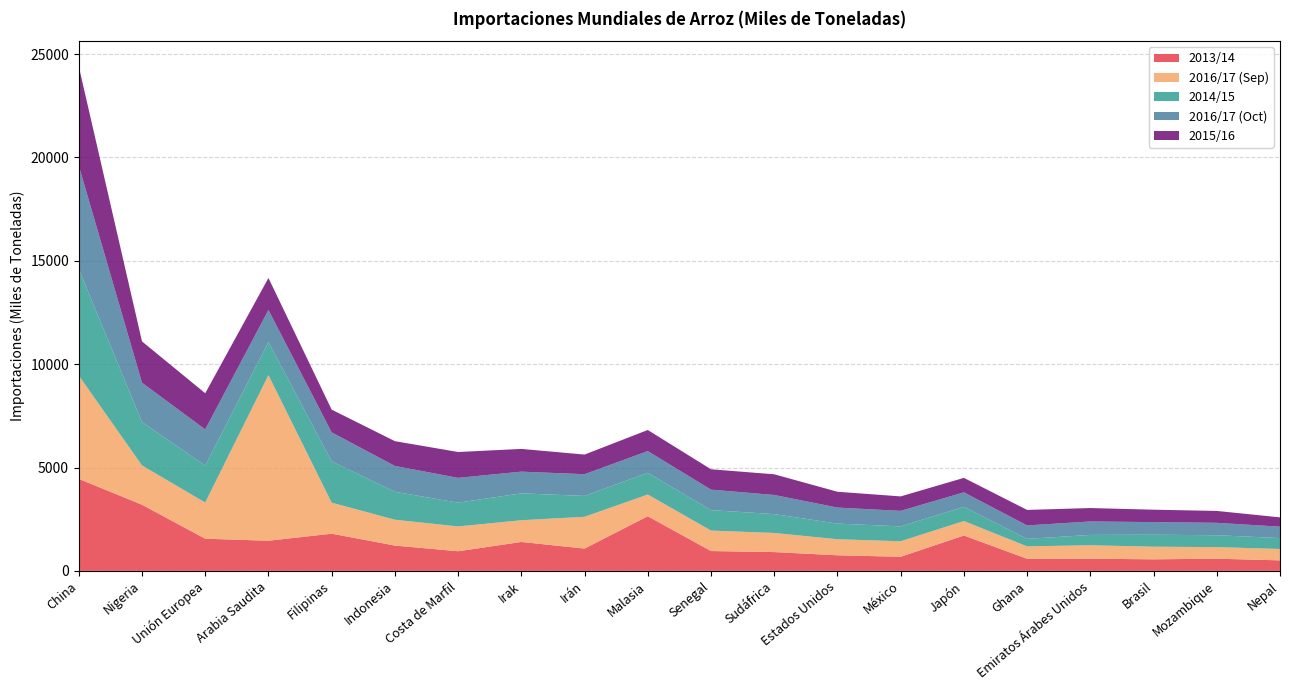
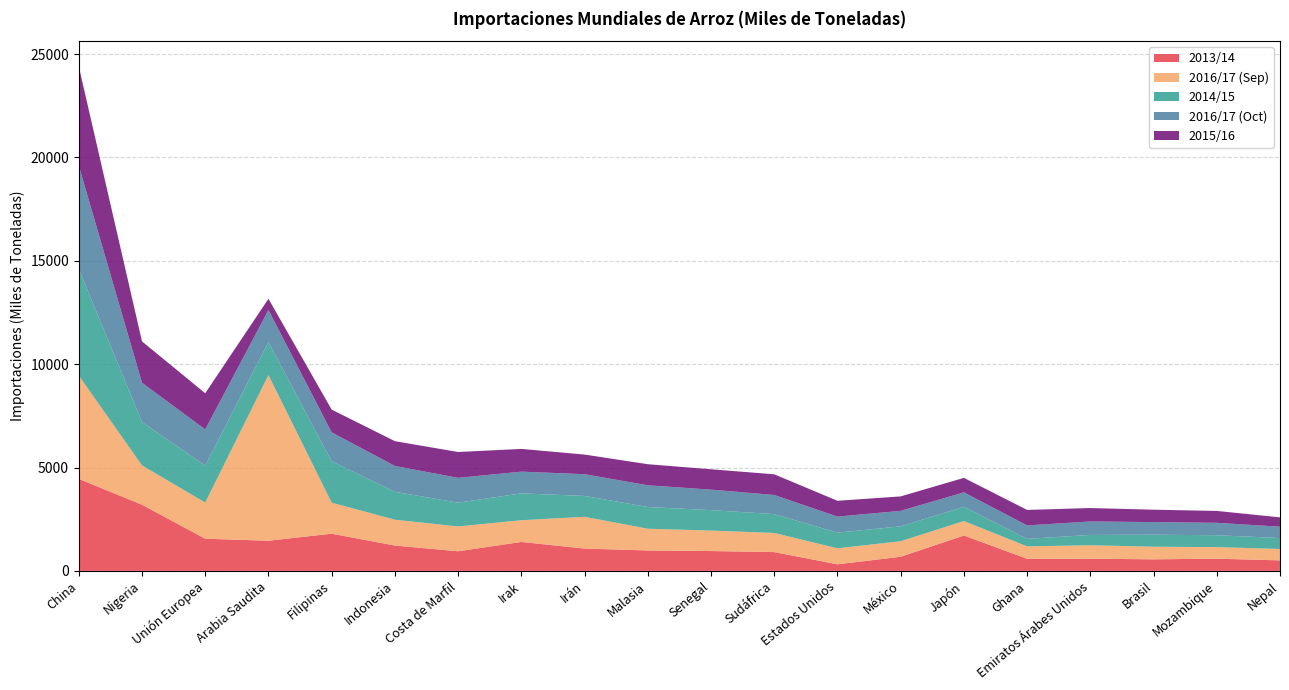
2015/16, Arabia Saudita: 1600 -> 500
2013/14, Malasia: 2600 -> 1000
2013/14, Estados Unidos: 800 -> 300
